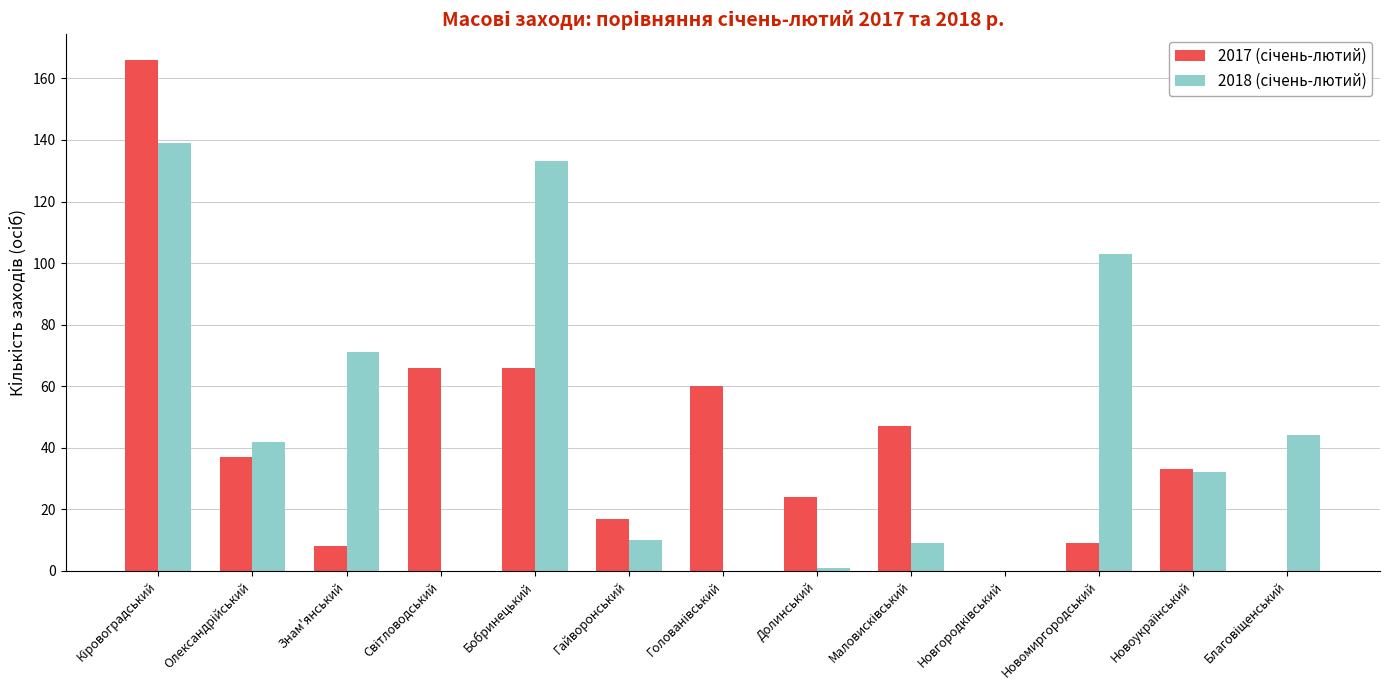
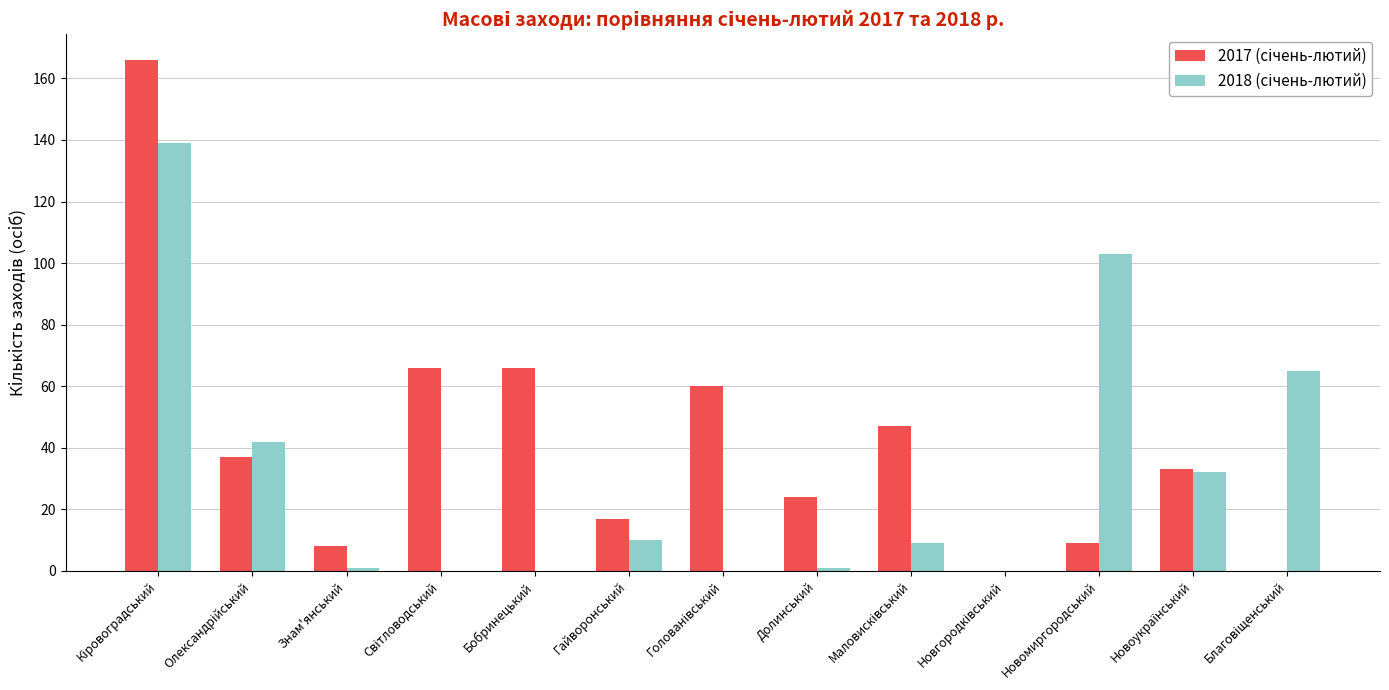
2018 (січень-лютий), Знам'янський: 71 -> 1
2018 (січень-лютий), Бобринецький: 133 -> 0
2018 (січень-лютий), Благовіщенський: 44 -> 65
